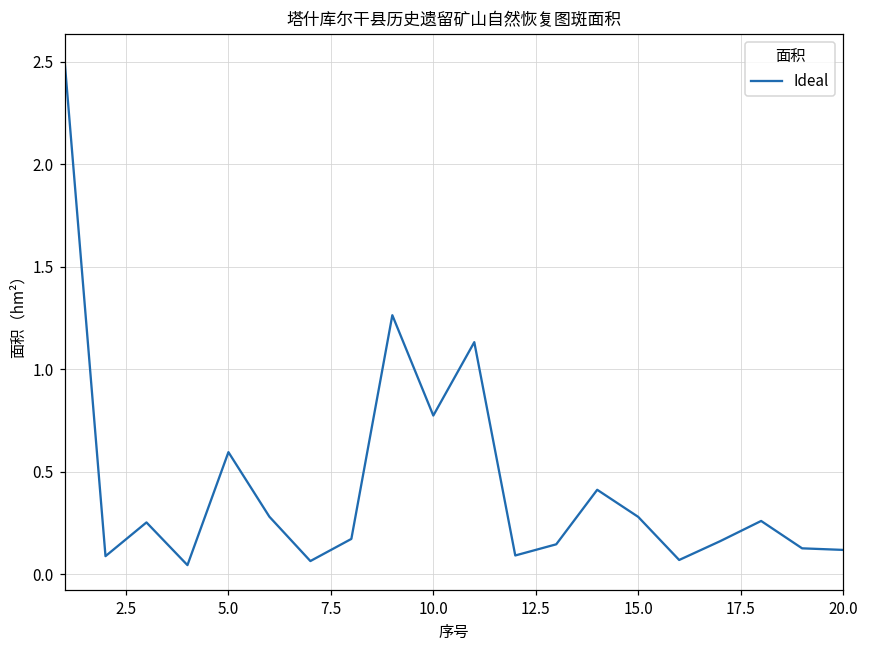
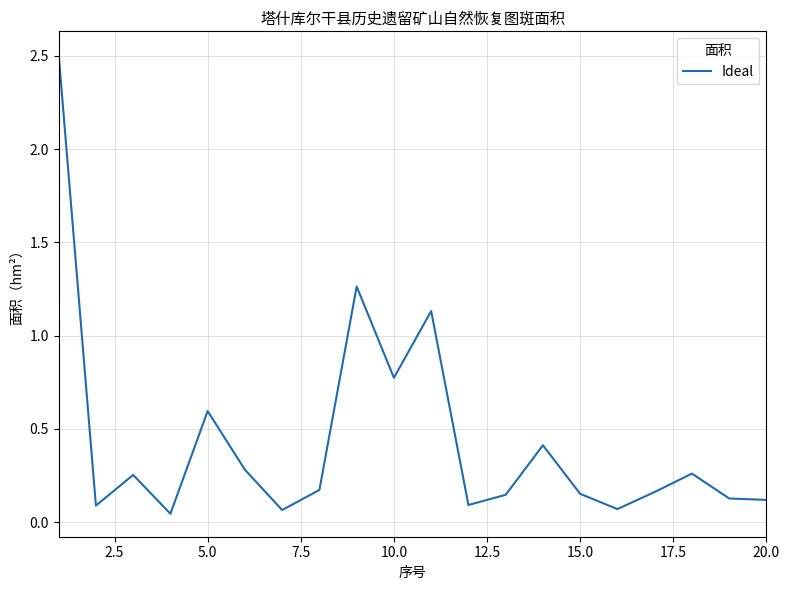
15.0: 0.28 -> 0.15
